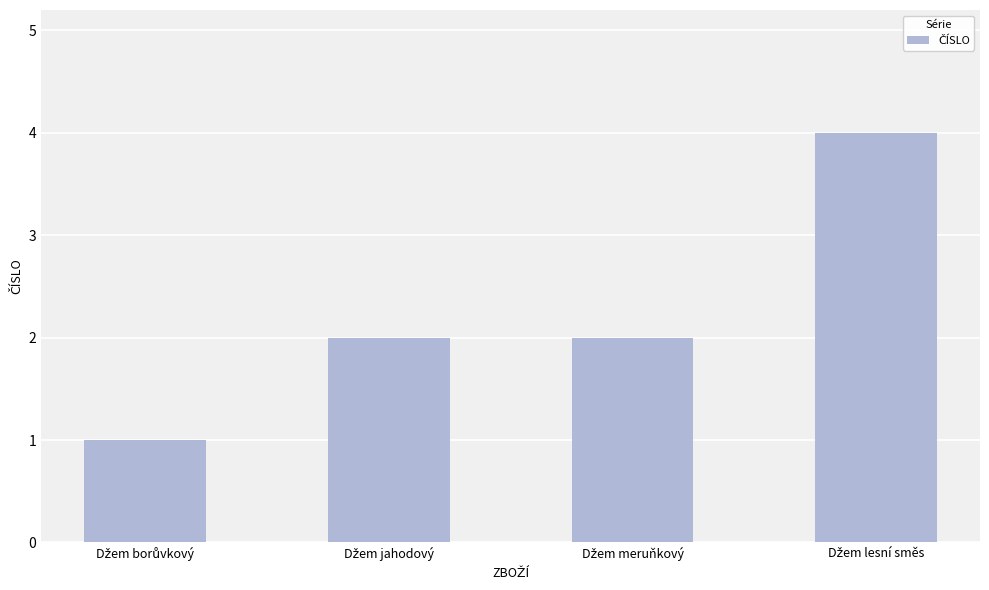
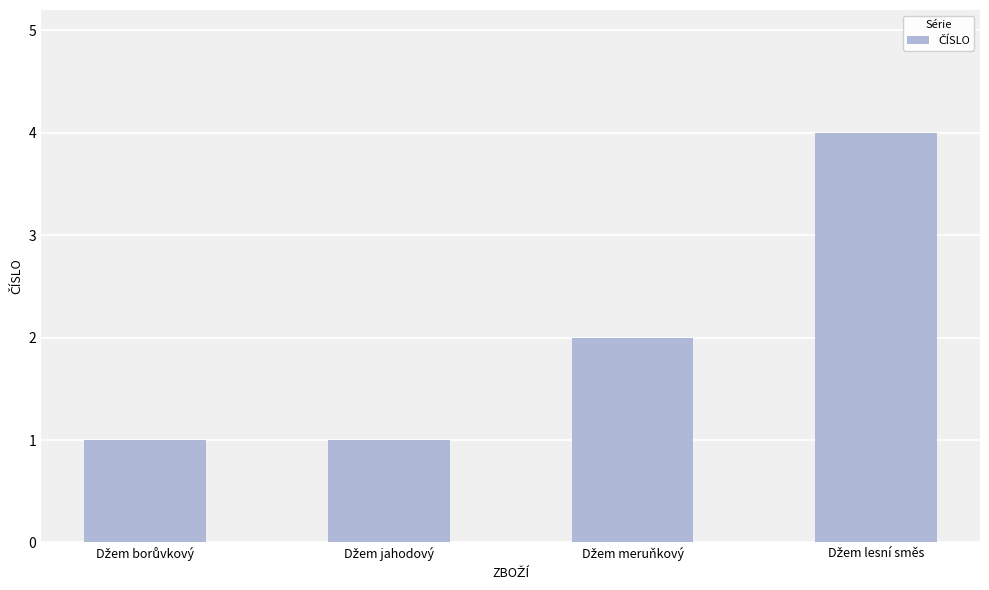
Džem jahodový: 2 -> 1
